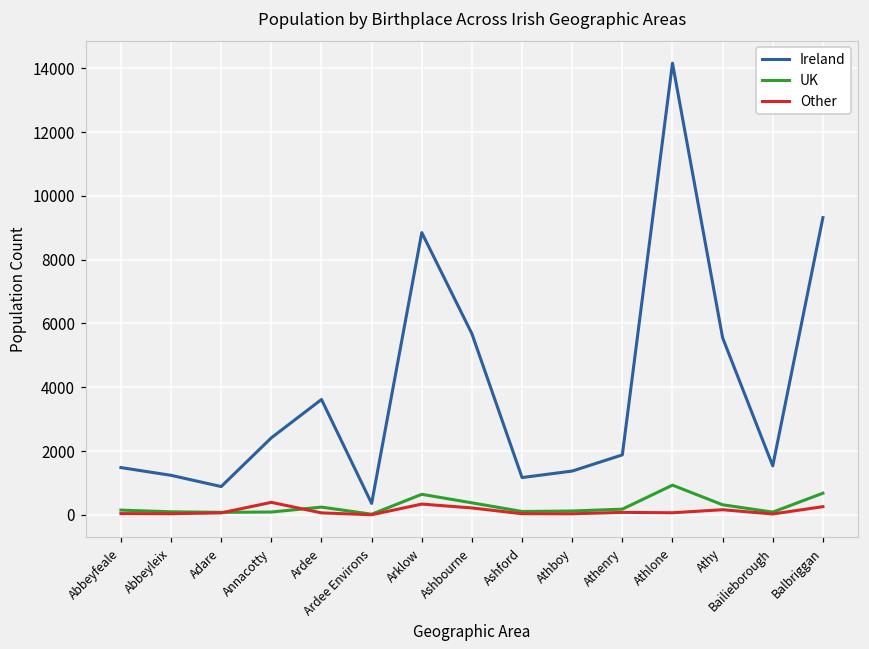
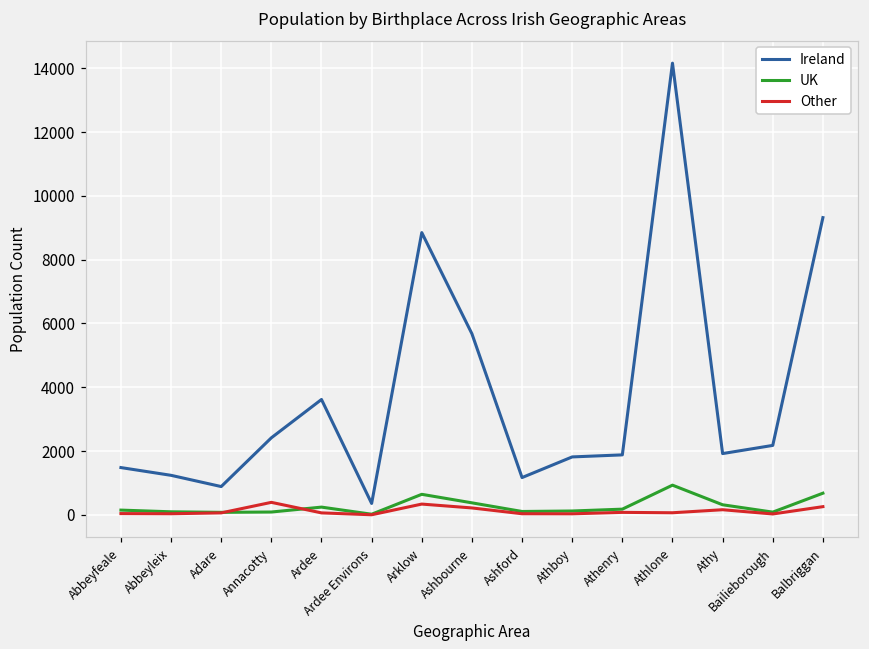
Ireland, Athboy: 1400 -> 1800
Ireland, Athy: 5600 -> 1900
Ireland, Bailieborough: 1500 -> 2200
